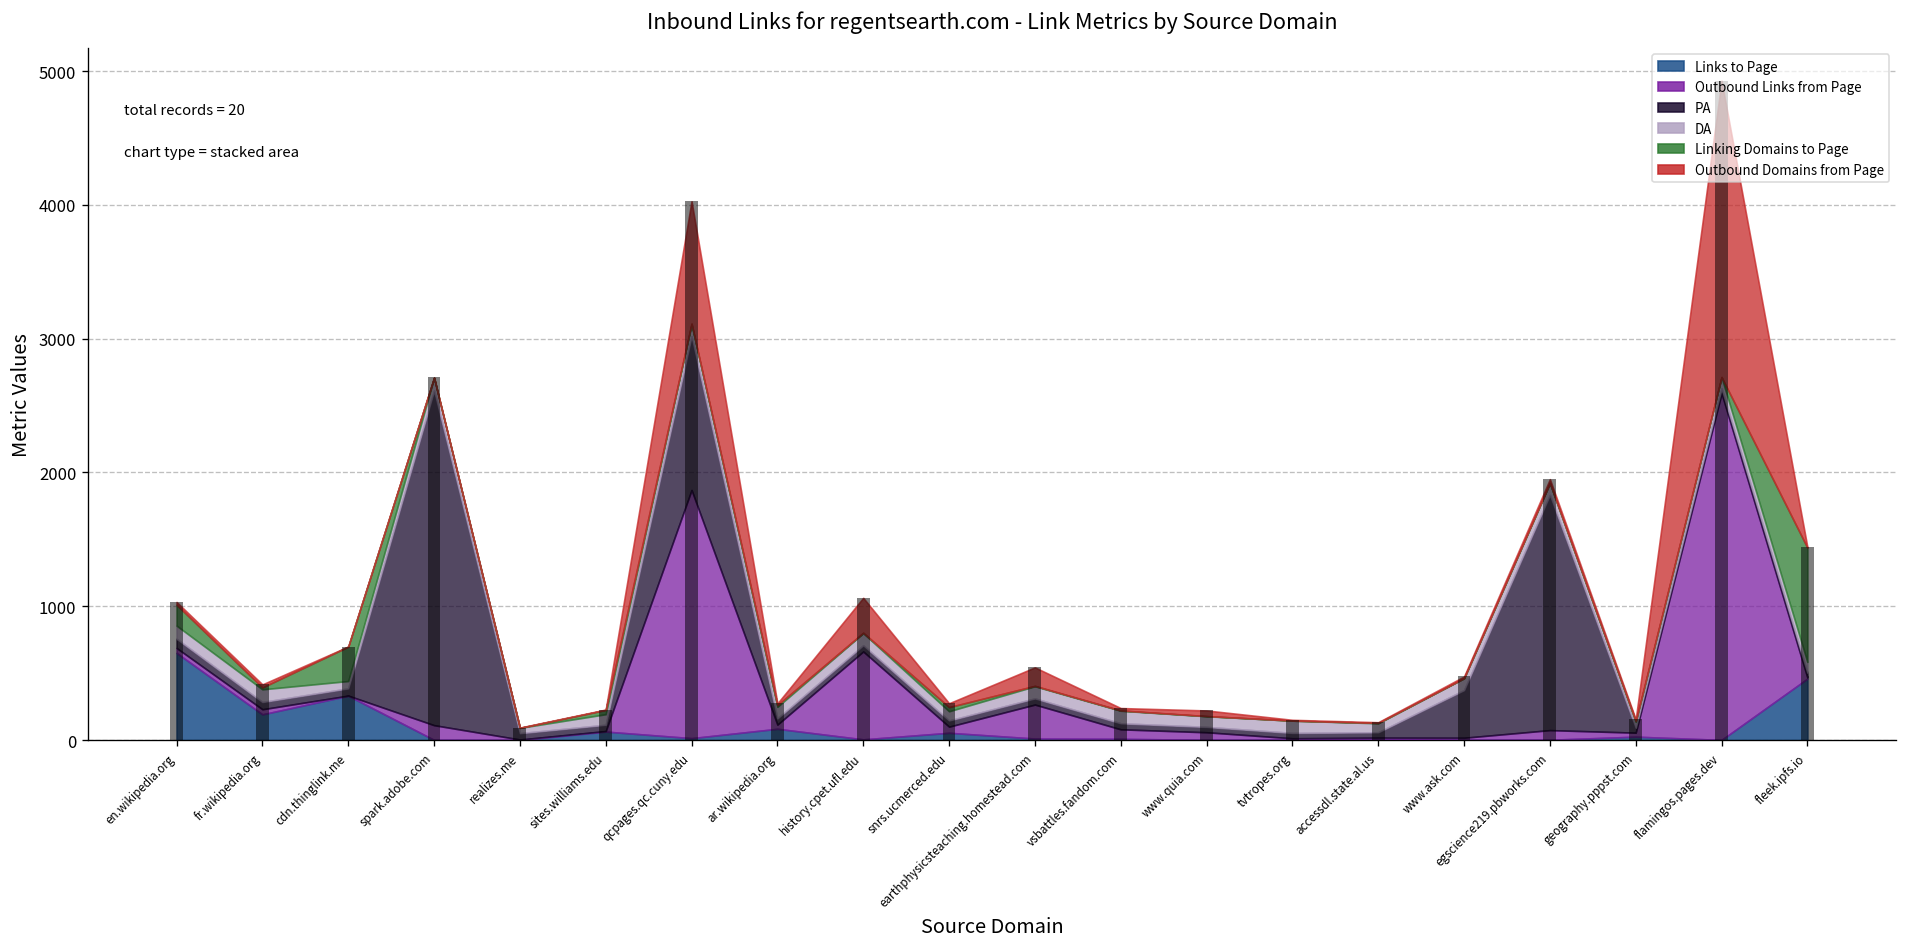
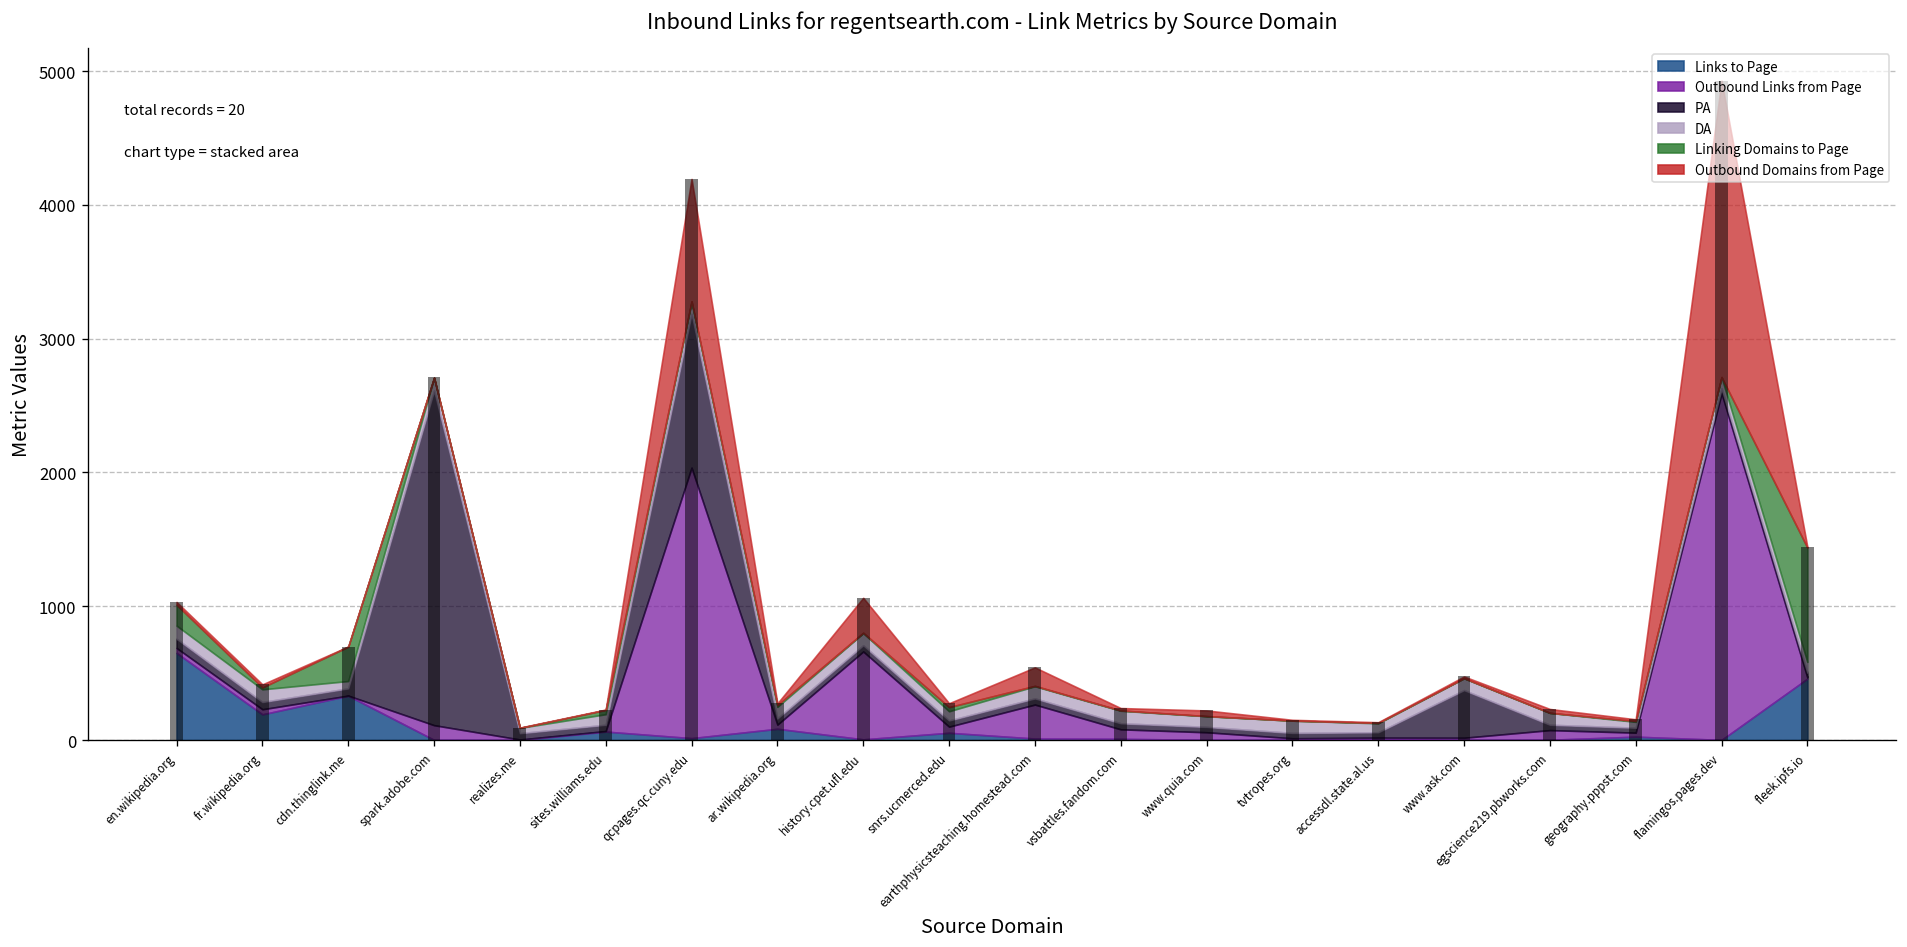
Outbound Links from Page, qcpages.qc.cuny.edu: 1860 -> 2020
PA, egscience219.pbworks.com: 1760 -> 40
